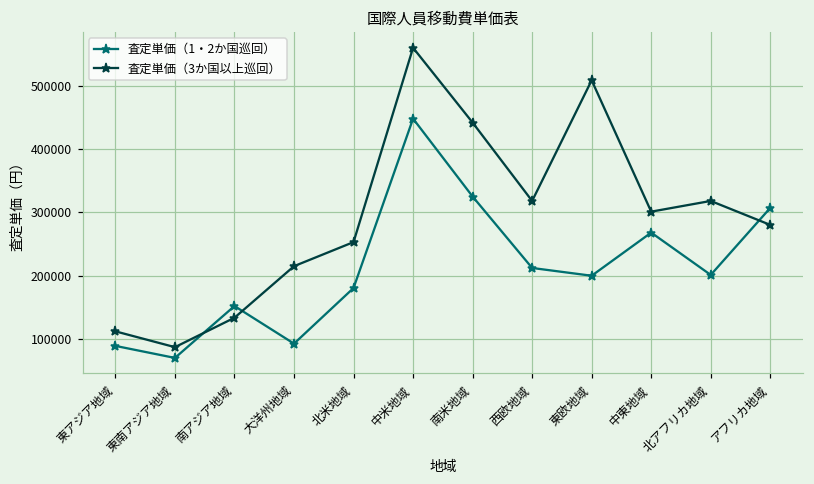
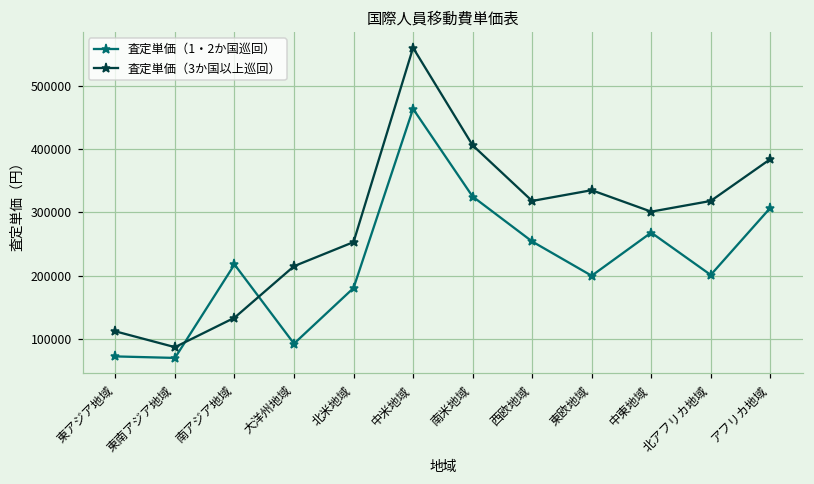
査定単価（1・2か国巡回）, 東アジア地域: 90000 -> 70000
査定単価（1・2か国巡回）, 南アジア地域: 150000 -> 220000
査定単価（1・2か国巡回）, 中米地域: 450000 -> 460000
査定単価（3か国以上巡回）, 南米地域: 440000 -> 410000
査定単価（1・2か国巡回）, 西欧地域: 210000 -> 250000
査定単価（3か国以上巡回）, 東欧地域: 510000 -> 340000
査定単価（3か国以上巡回）, アフリカ地域: 280000 -> 380000
